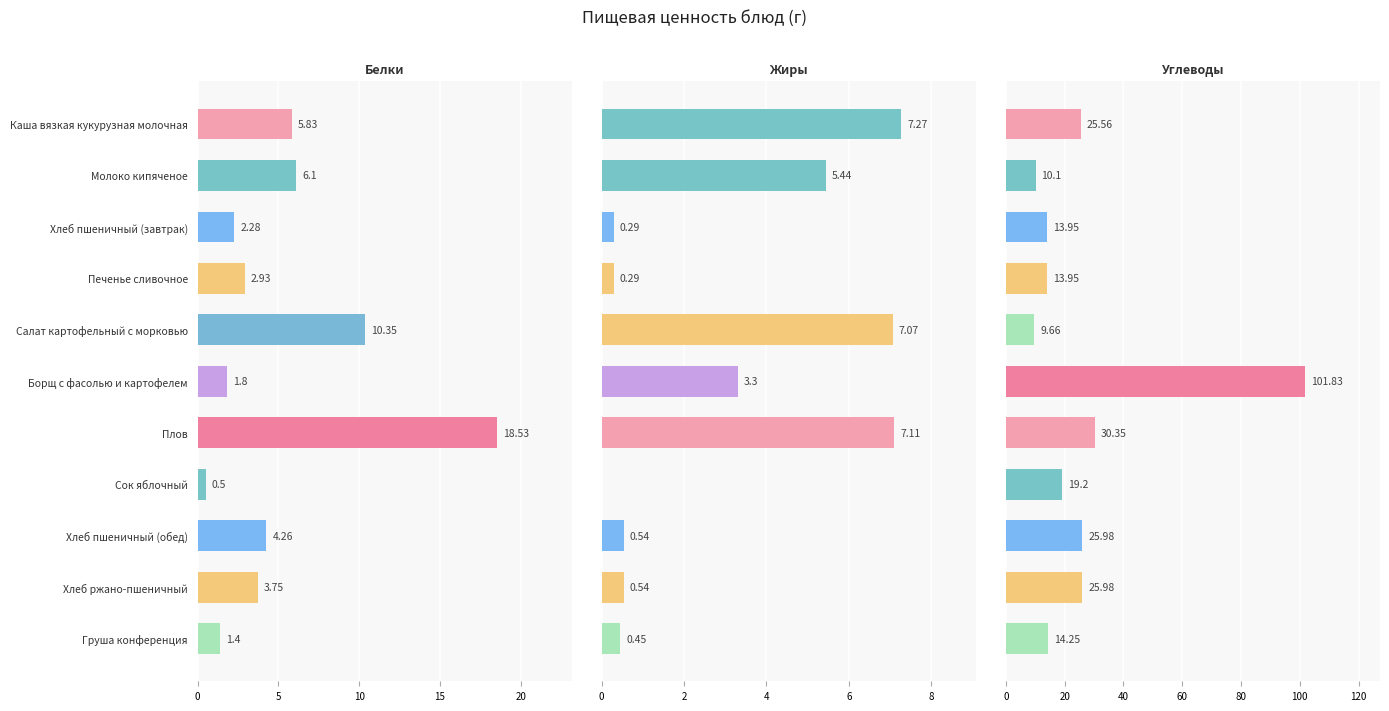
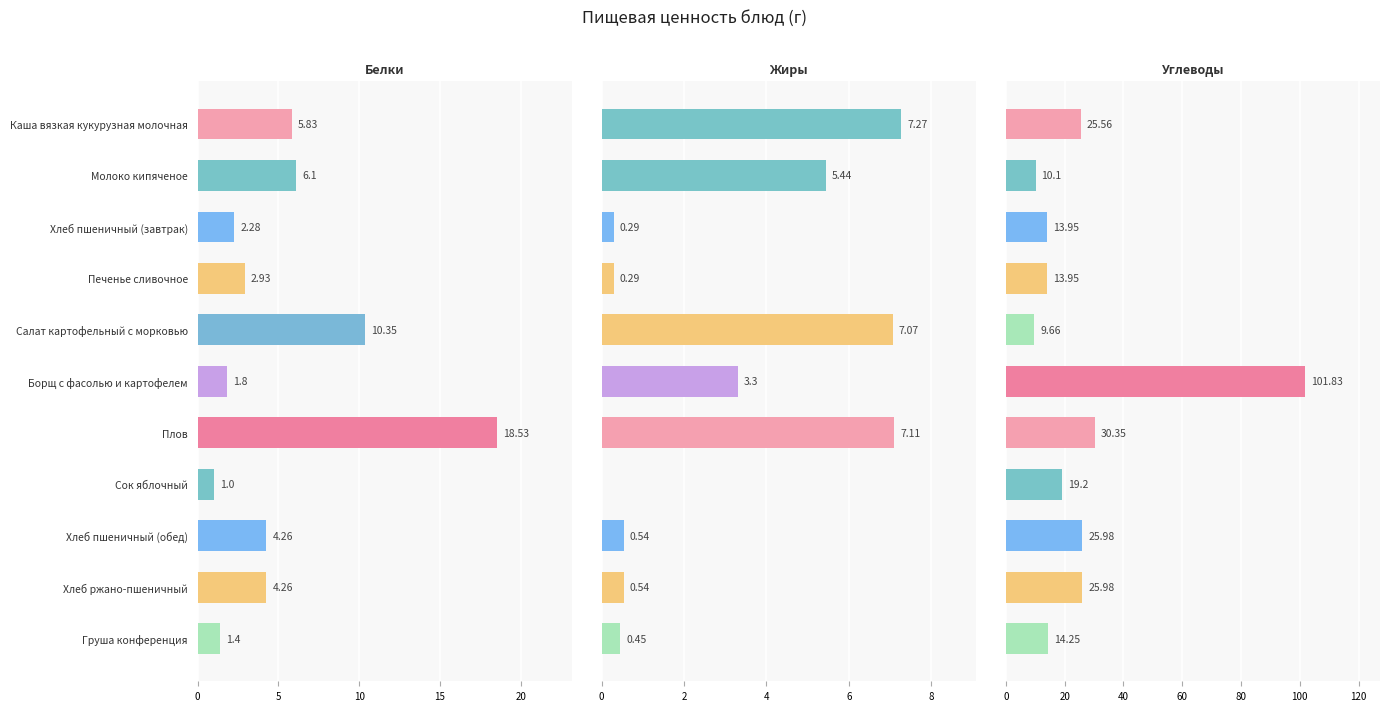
Белки, Сок яблочный: 0.5 -> 1.0
Белки, Хлеб ржано-пшеничный: 3.75 -> 4.26
